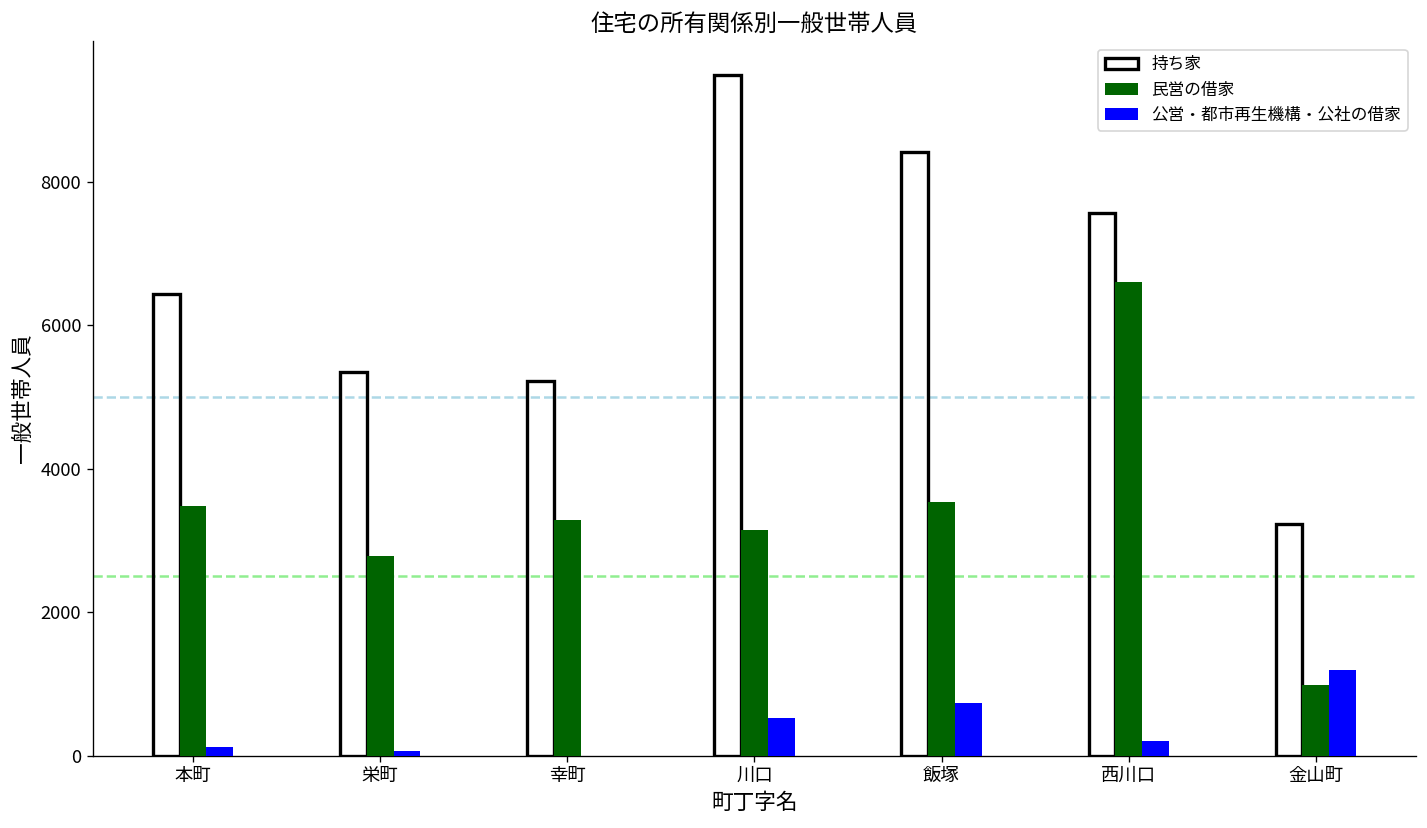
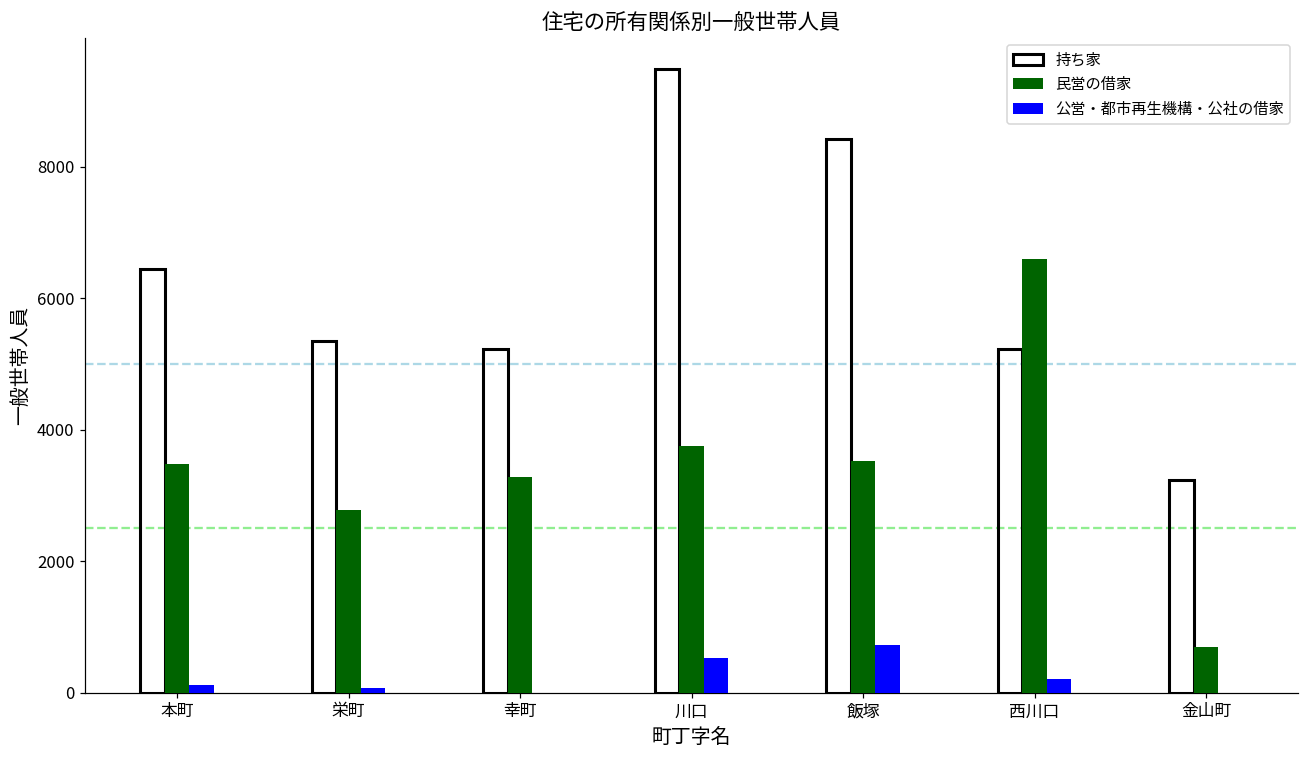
民営の借家, 川口: 3100 -> 3700
持ち家, 西川口: 7600 -> 5200
民営の借家, 金山町: 1000 -> 700
公営・都市再生機構・公社の借家, 金山町: 1200 -> 0
